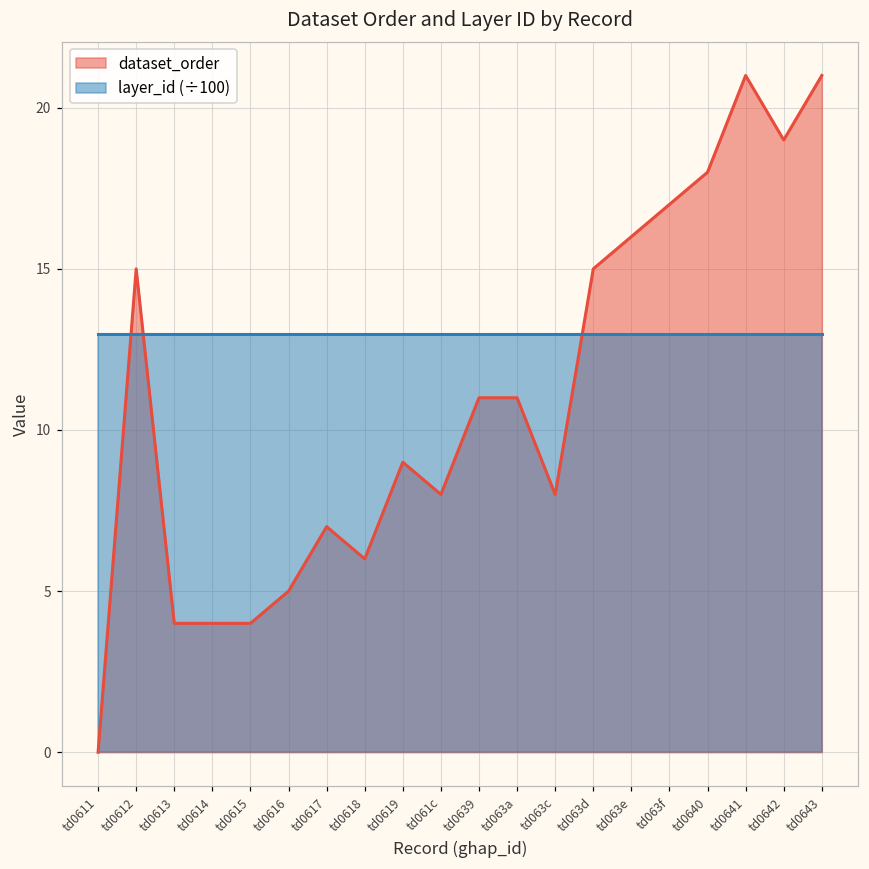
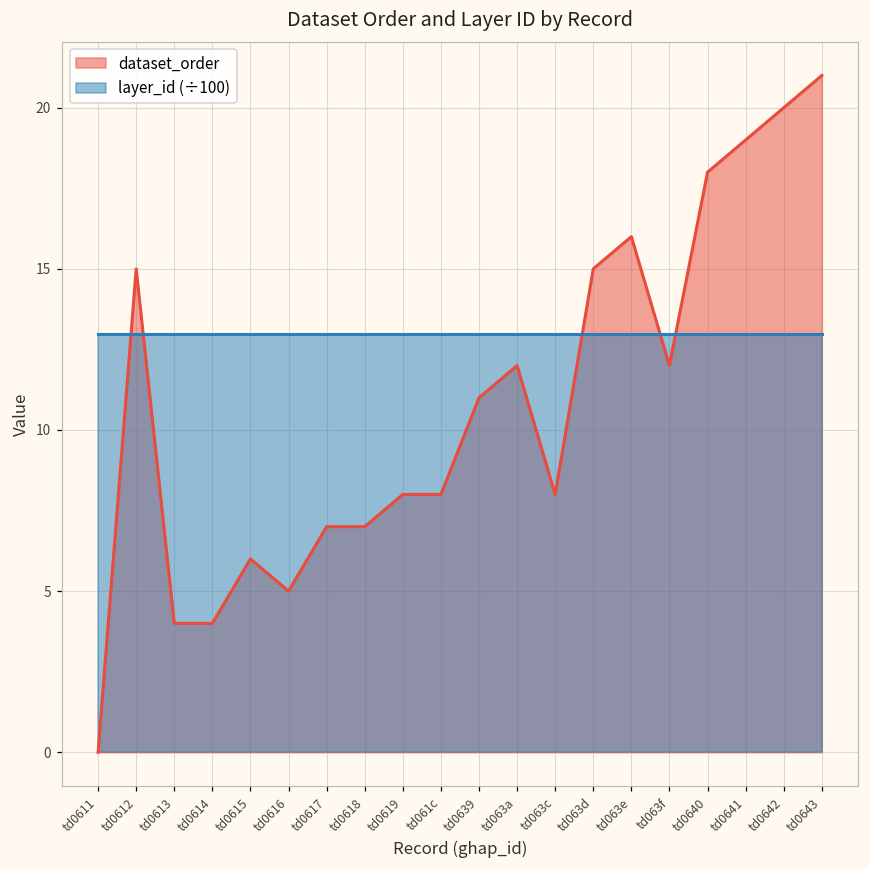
dataset_order, td0615: 4 -> 6
dataset_order, td0618: 6 -> 7
dataset_order, td0619: 9 -> 8
dataset_order, td063a: 11 -> 12
dataset_order, td063f: 17 -> 12
dataset_order, td0641: 21 -> 19
dataset_order, td0642: 19 -> 20
